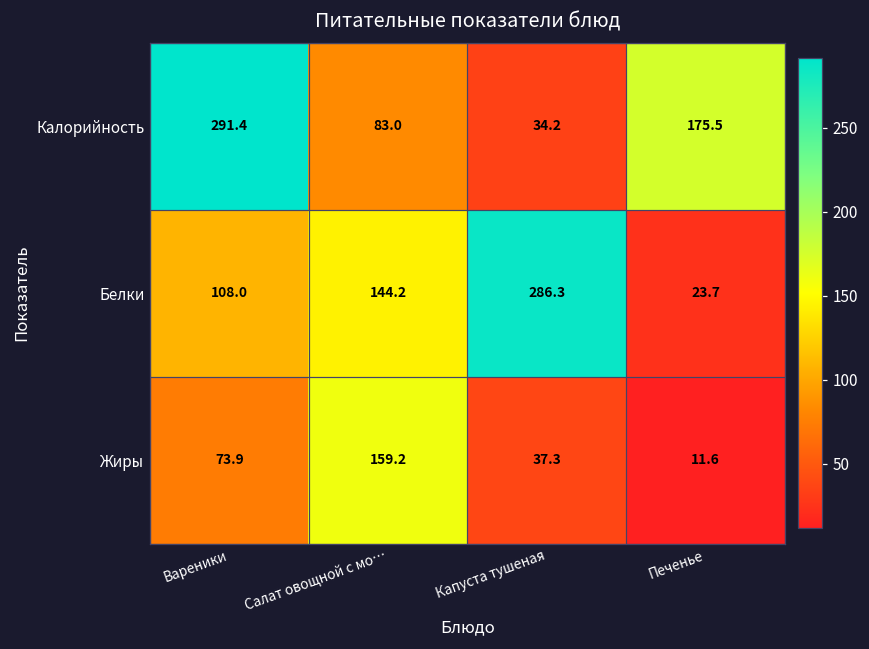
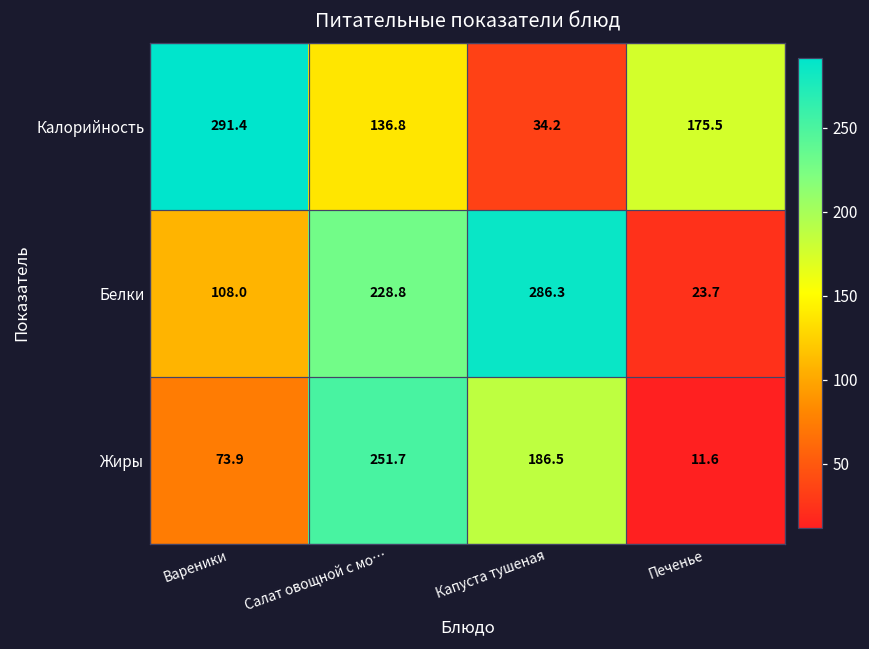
Калорийность, Салат овощной с мо…: 83.0 -> 136.8
Белки, Салат овощной с мо…: 144.2 -> 228.8
Жиры, Салат овощной с мо…: 159.2 -> 251.7
Жиры, Капуста тушеная: 37.3 -> 186.5
